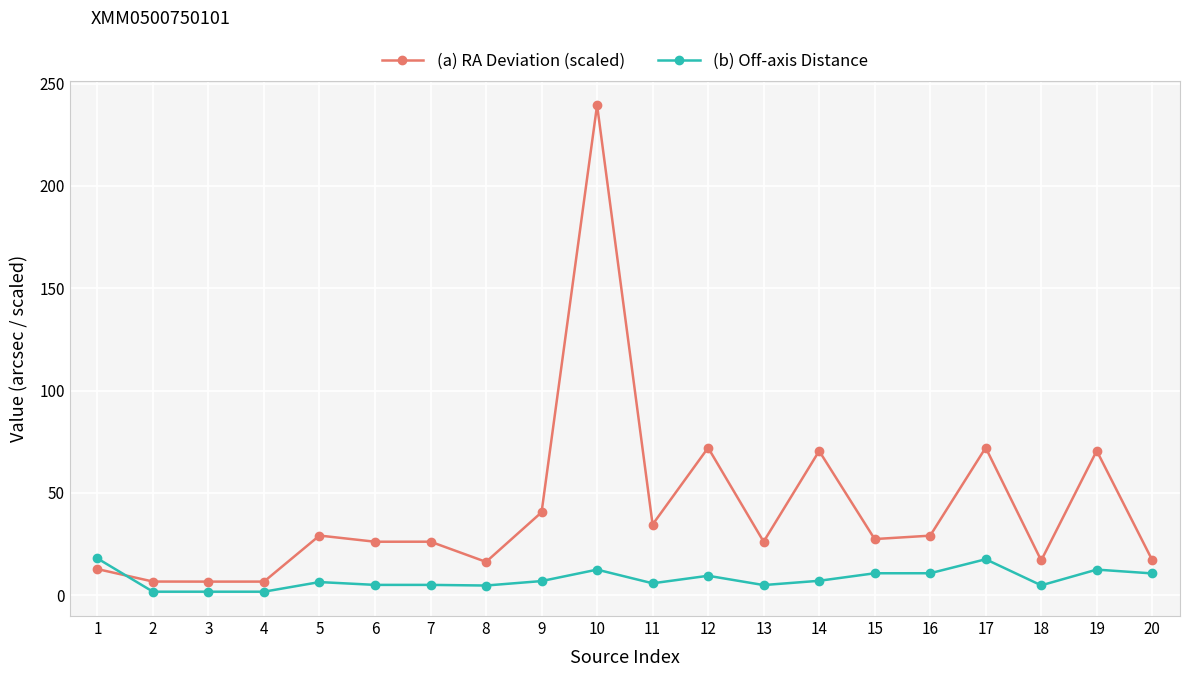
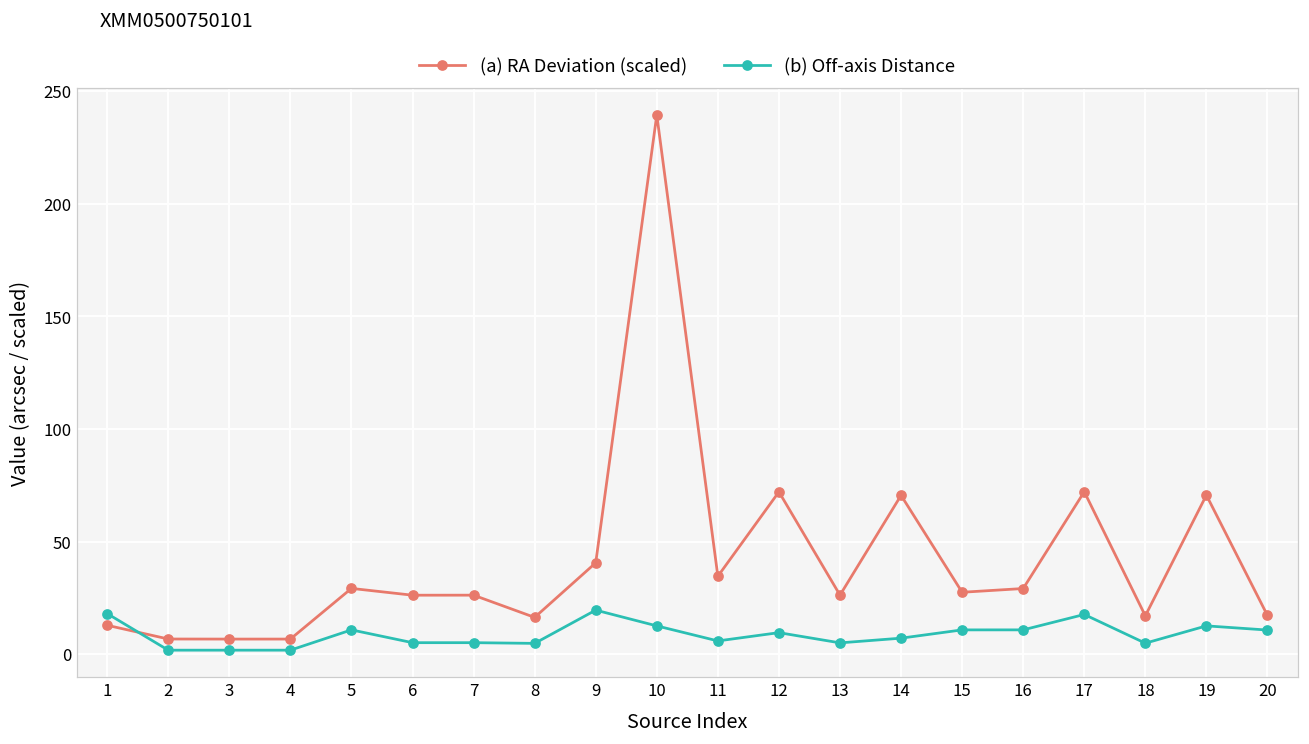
(b) Off-axis Distance, 5: 6 -> 11
(b) Off-axis Distance, 9: 7 -> 20
